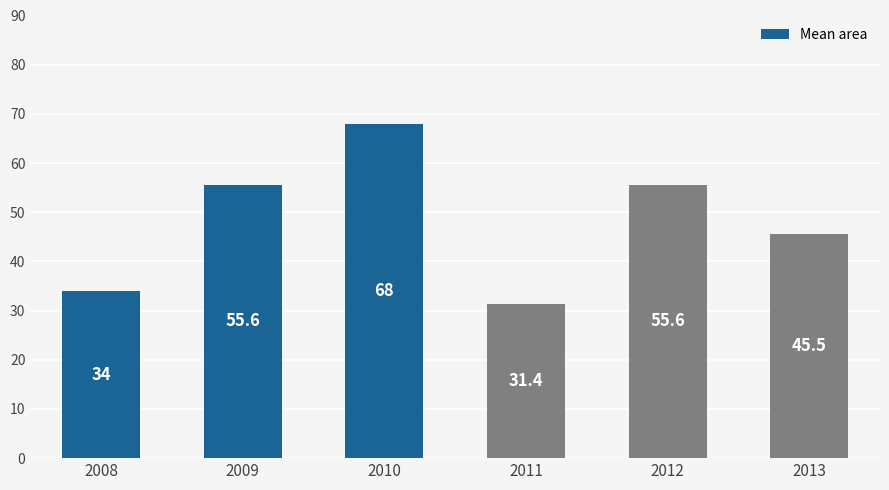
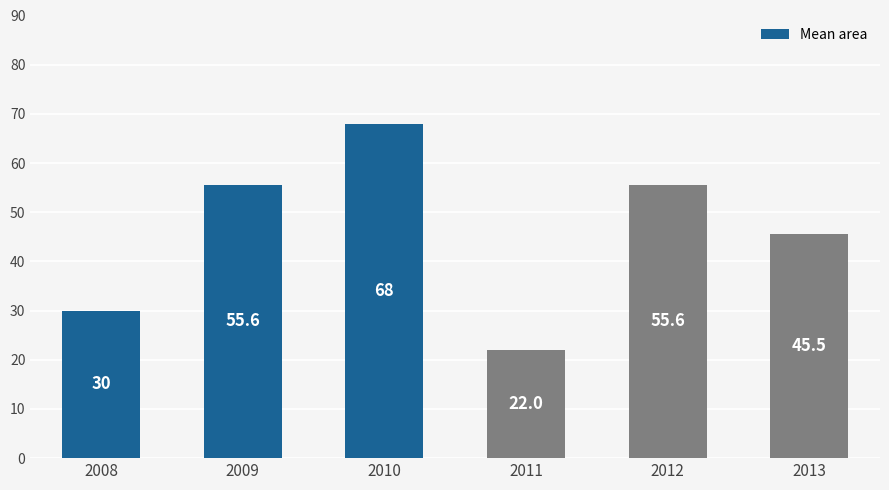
2008: 34 -> 30
2011: 31.4 -> 22.0
